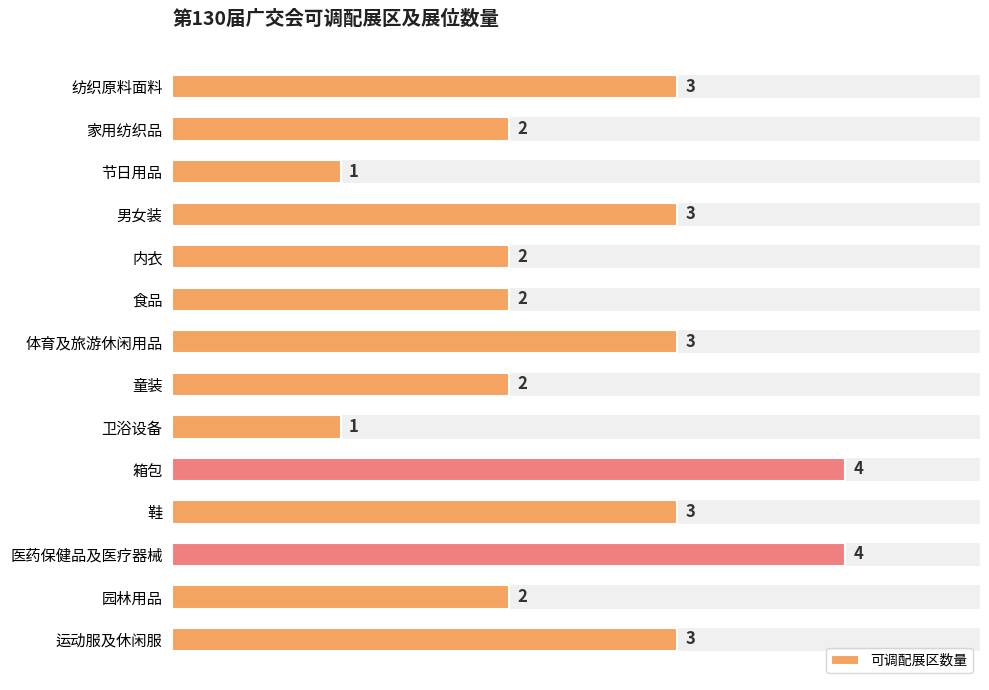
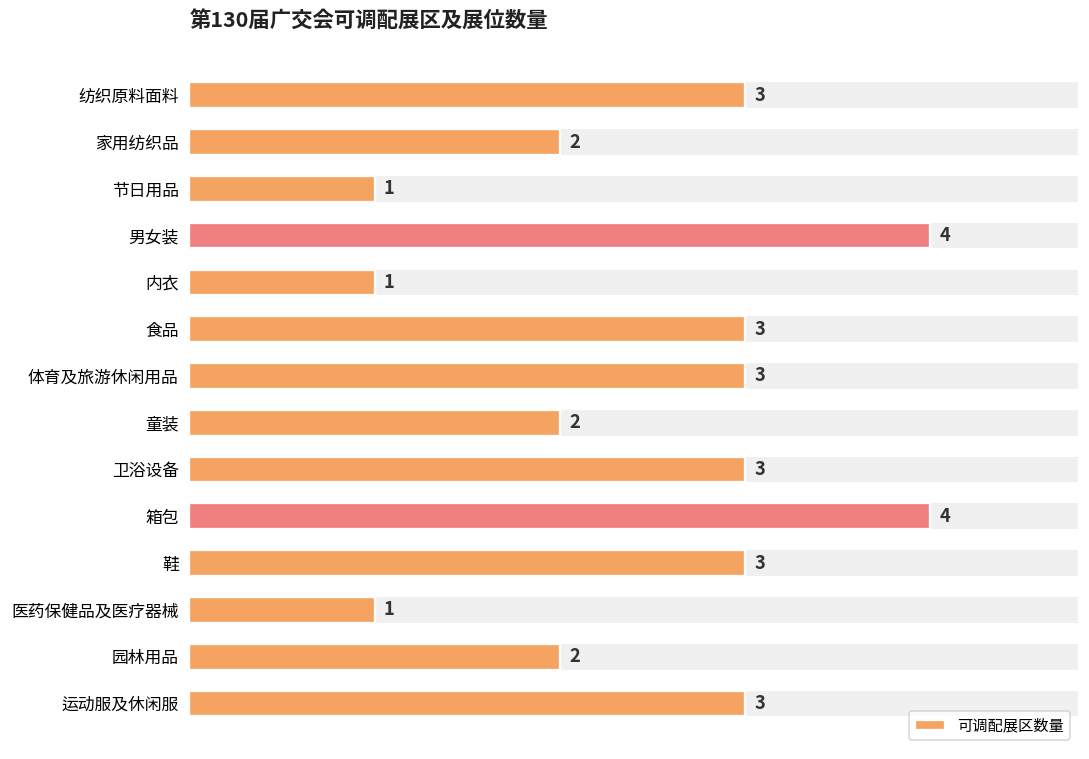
可调配展区数量, 男女装: 3 -> 4
可调配展区数量, 内衣: 2 -> 1
可调配展区数量, 食品: 2 -> 3
可调配展区数量, 卫浴设备: 1 -> 3
可调配展区数量, 医药保健品及医疗器械: 4 -> 1
